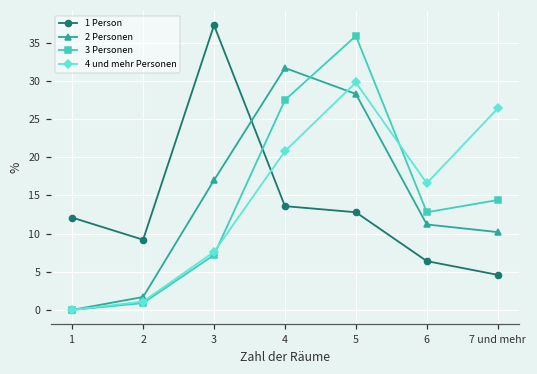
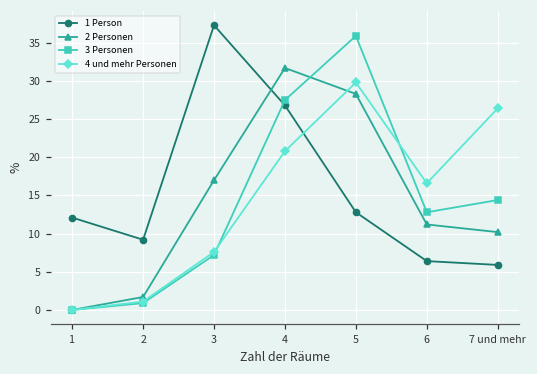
1 Person, 4: 14 -> 27
1 Person, 7 und mehr: 5 -> 6
